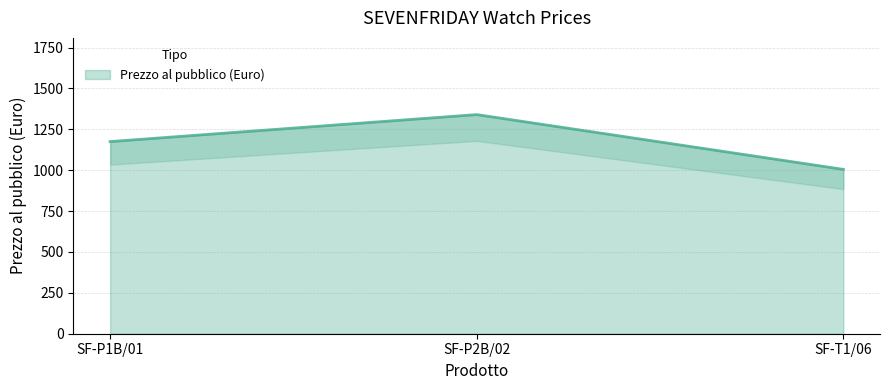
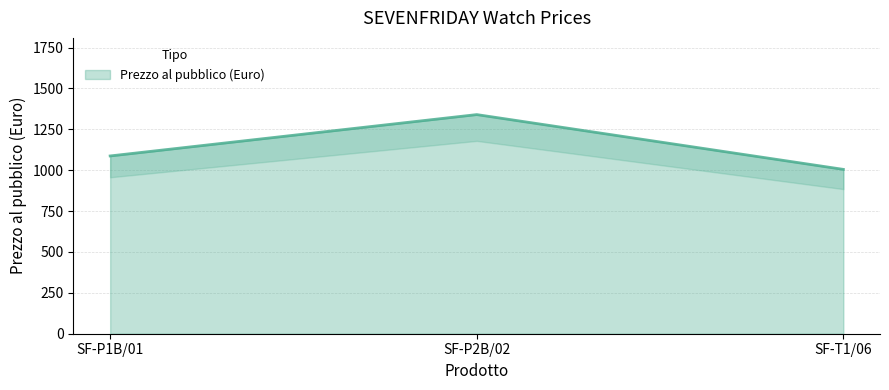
SF-P1B/01: 1180 -> 1090
